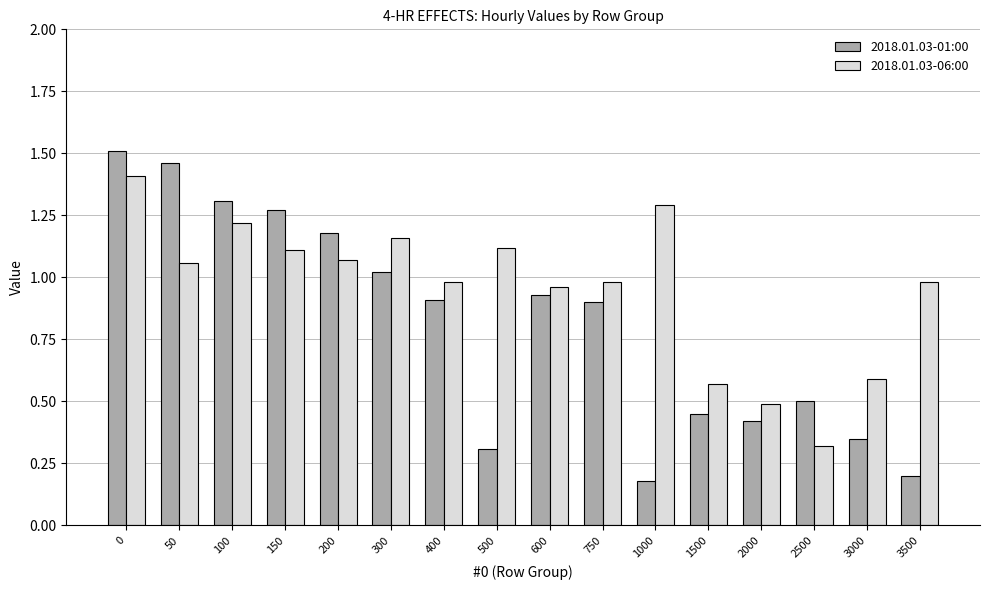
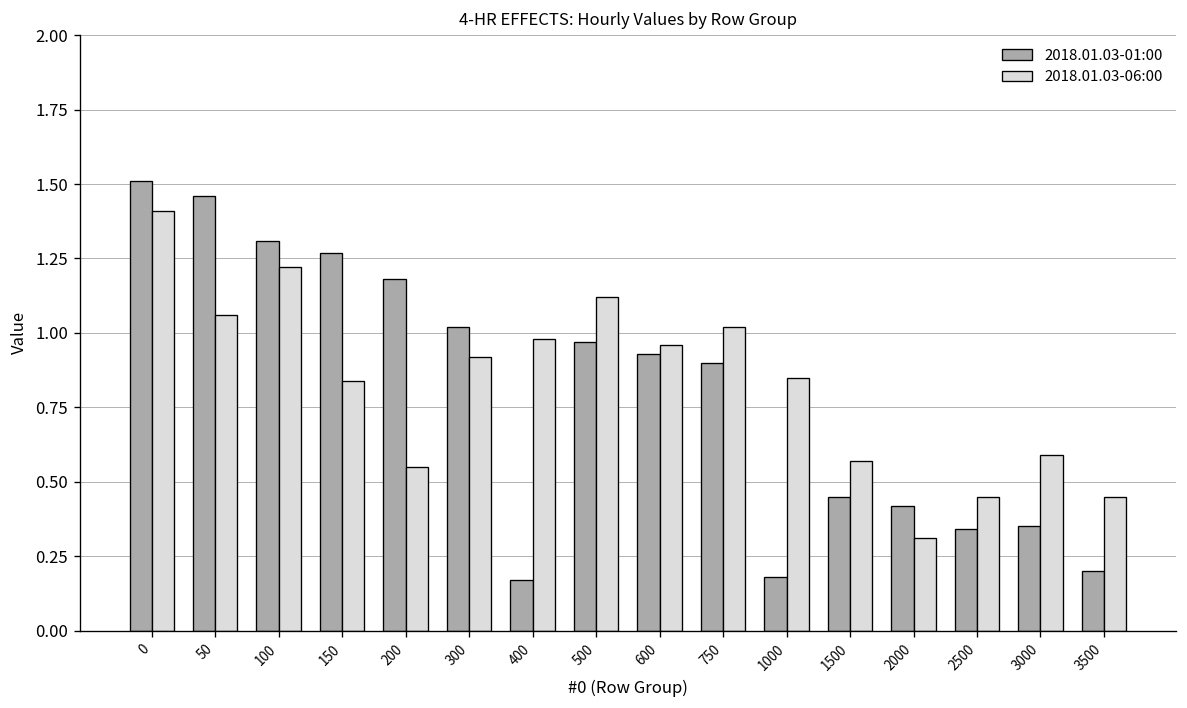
2018.01.03-06:00, 150: 1.11 -> 0.84
2018.01.03-06:00, 200: 1.07 -> 0.55
2018.01.03-06:00, 300: 1.16 -> 0.92
2018.01.03-01:00, 400: 0.91 -> 0.17
2018.01.03-01:00, 500: 0.31 -> 0.97
2018.01.03-06:00, 750: 0.98 -> 1.02
2018.01.03-06:00, 1000: 1.29 -> 0.85
2018.01.03-06:00, 2000: 0.49 -> 0.31
2018.01.03-01:00, 2500: 0.50 -> 0.34
2018.01.03-06:00, 2500: 0.32 -> 0.45
2018.01.03-06:00, 3500: 0.98 -> 0.45
